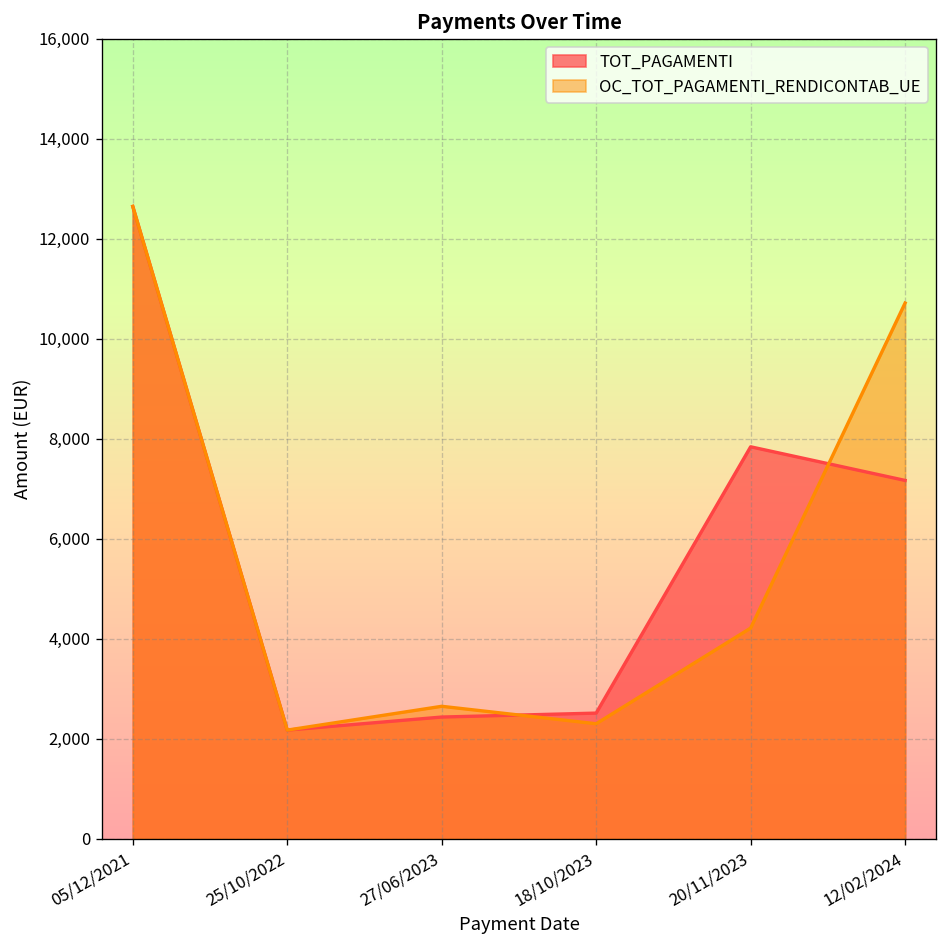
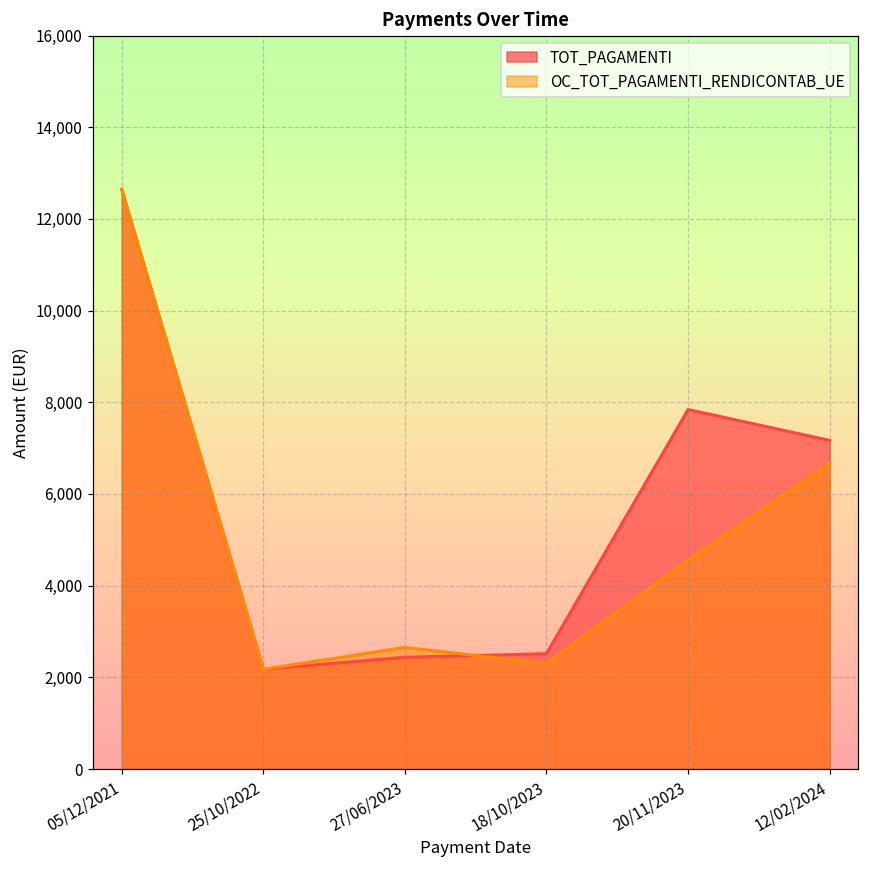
OC_TOT_PAGAMENTI_RENDICONTAB_UE, 20/11/2023: 4,200 -> 4,600
OC_TOT_PAGAMENTI_RENDICONTAB_UE, 12/02/2024: 10,700 -> 6,700
